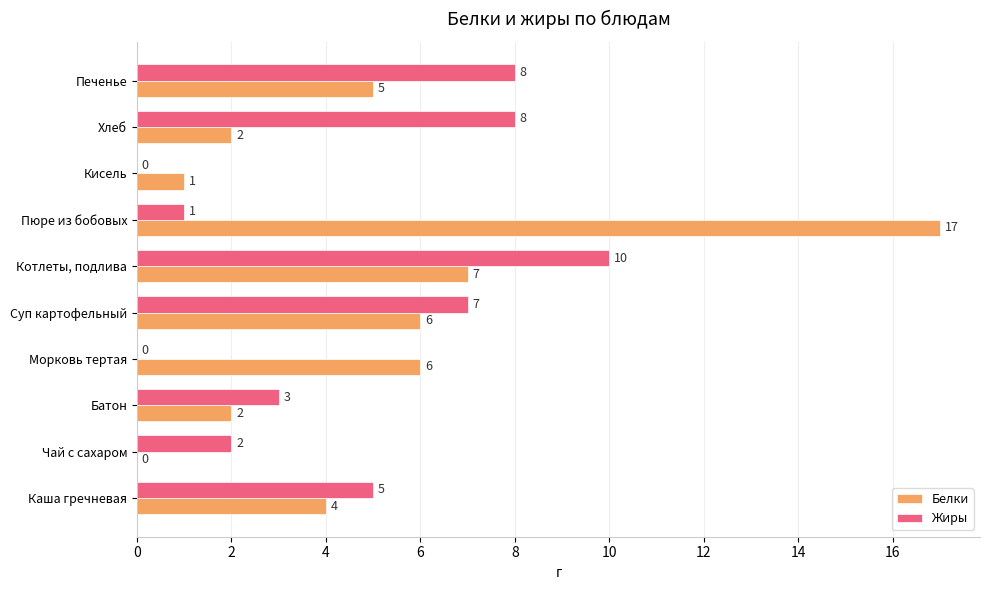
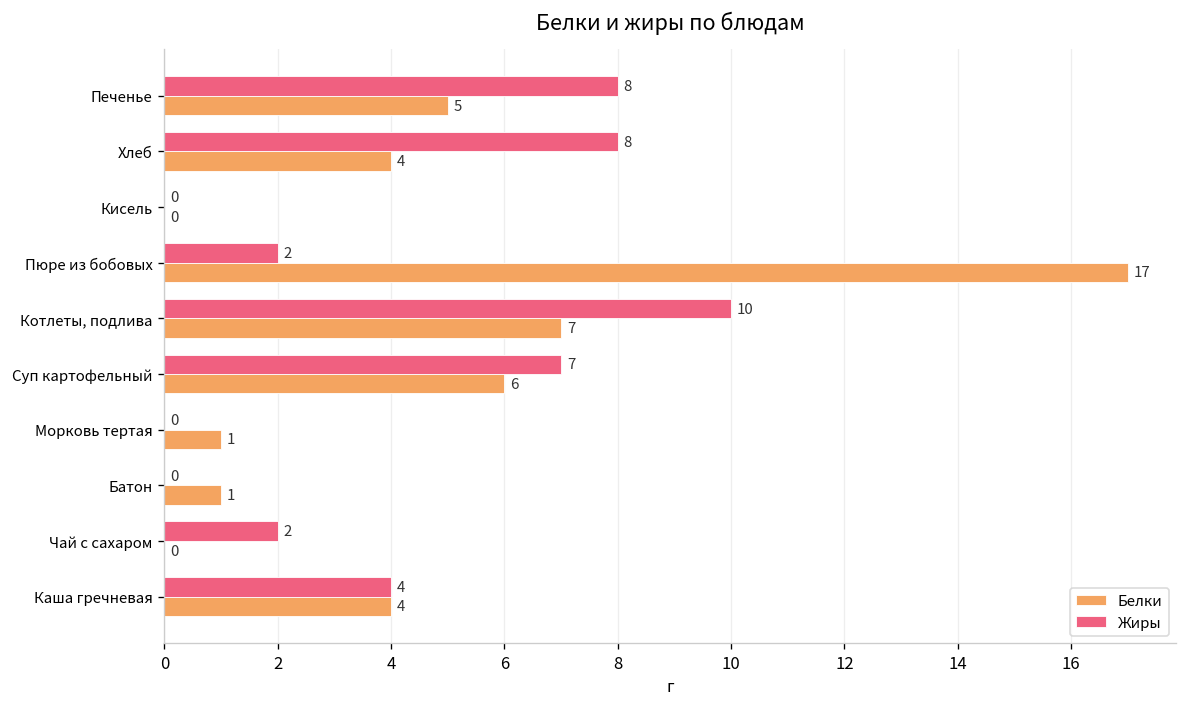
Белки, Хлеб: 2 -> 4
Белки, Кисель: 1 -> 0
Жиры, Пюре из бобовых: 1 -> 2
Белки, Морковь тертая: 6 -> 1
Жиры, Батон: 3 -> 0
Белки, Батон: 2 -> 1
Жиры, Каша гречневая: 5 -> 4
